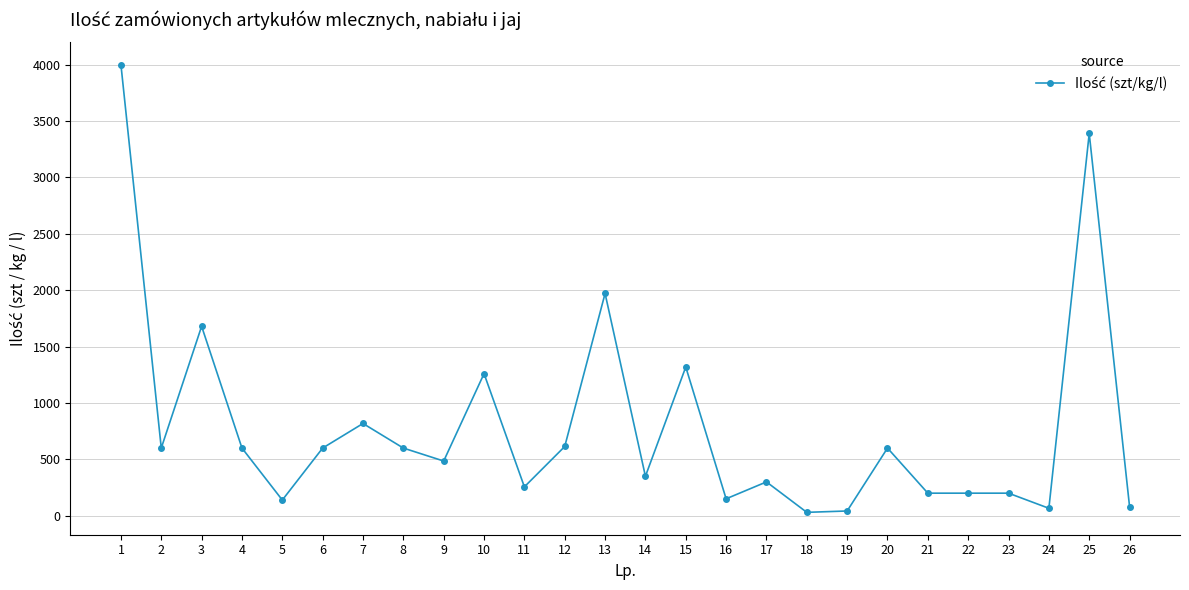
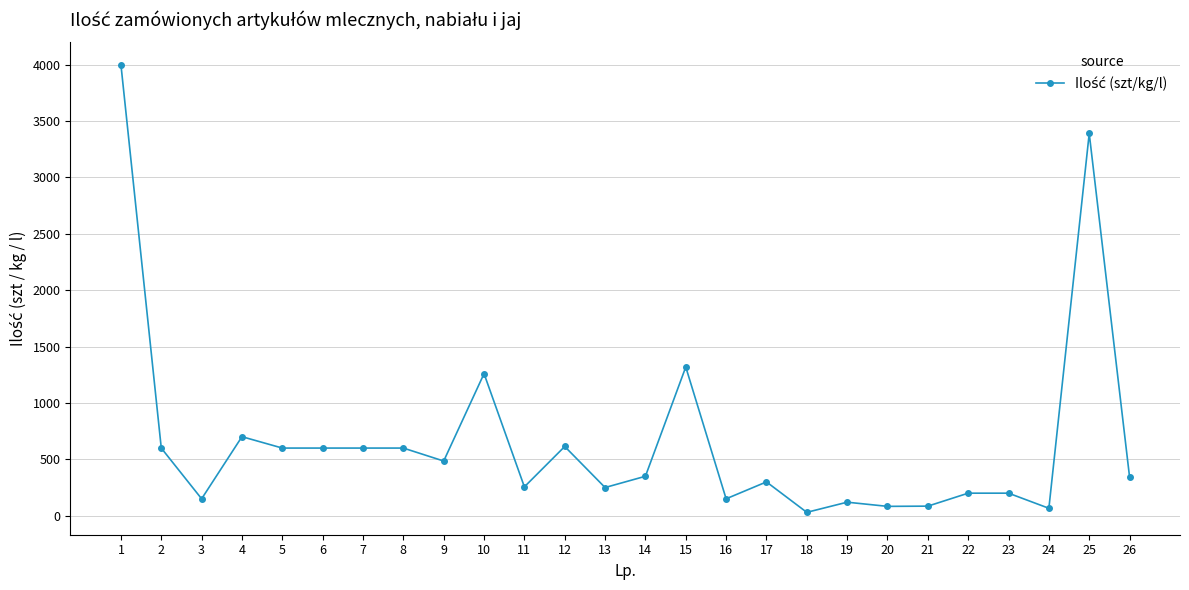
3: 1680 -> 150
4: 600 -> 700
5: 140 -> 600
7: 820 -> 600
13: 1970 -> 250
19: 40 -> 120
20: 600 -> 80
21: 200 -> 90
26: 80 -> 340
